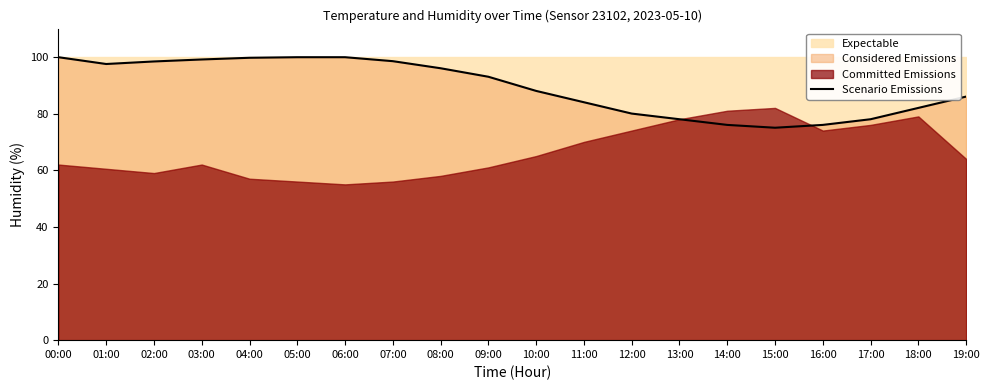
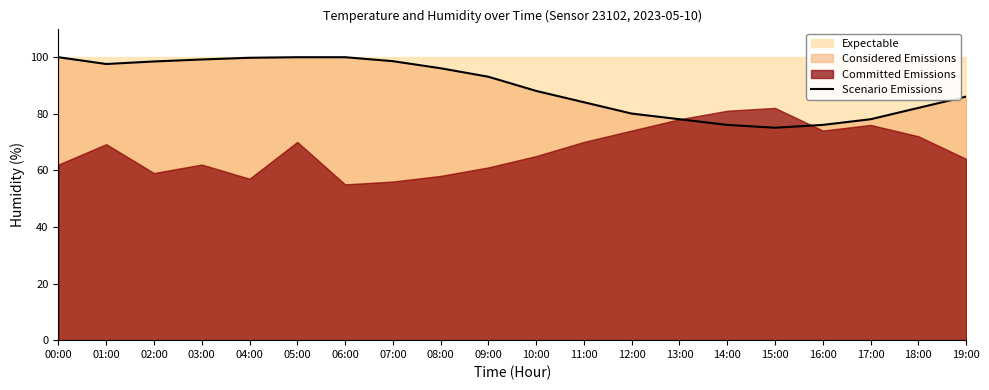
Committed Emissions, 01:00: 61 -> 69
Committed Emissions, 05:00: 56 -> 70
Committed Emissions, 18:00: 79 -> 72
